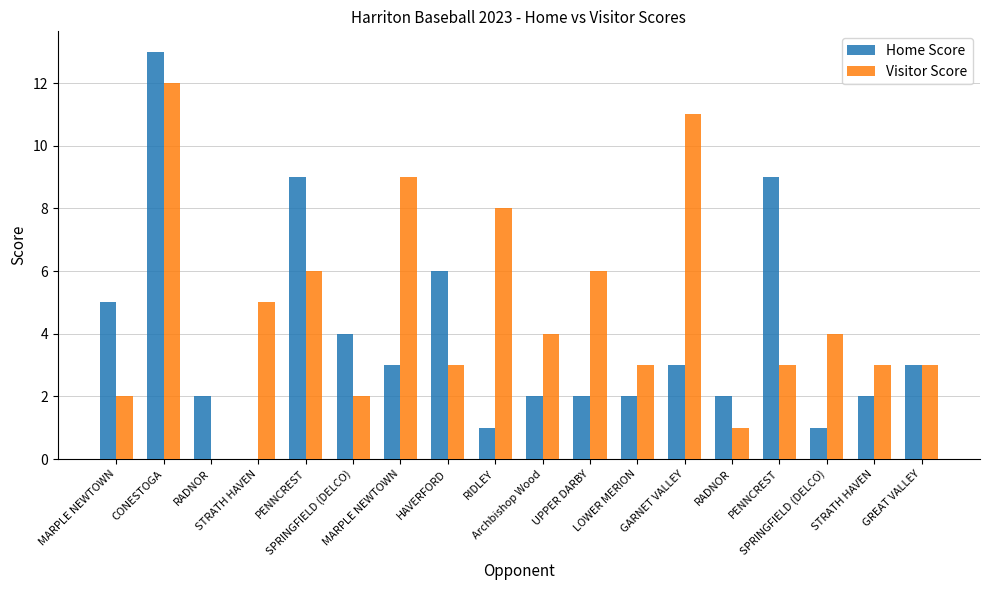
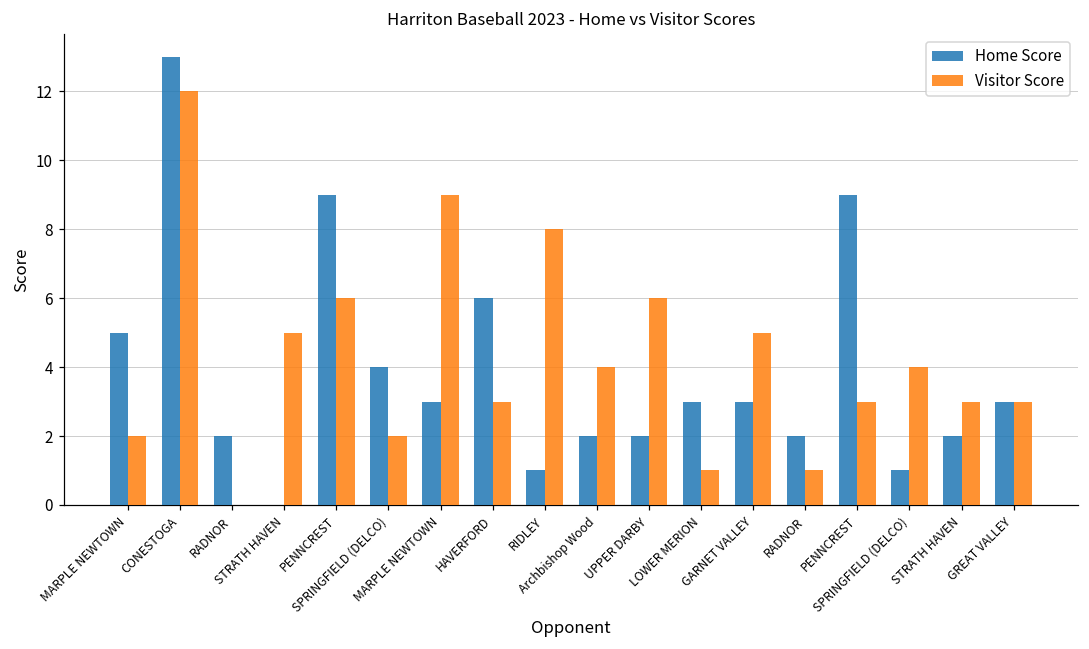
Home Score, LOWER MERION: 2 -> 3
Visitor Score, LOWER MERION: 3 -> 1
Visitor Score, GARNET VALLEY: 11 -> 5
